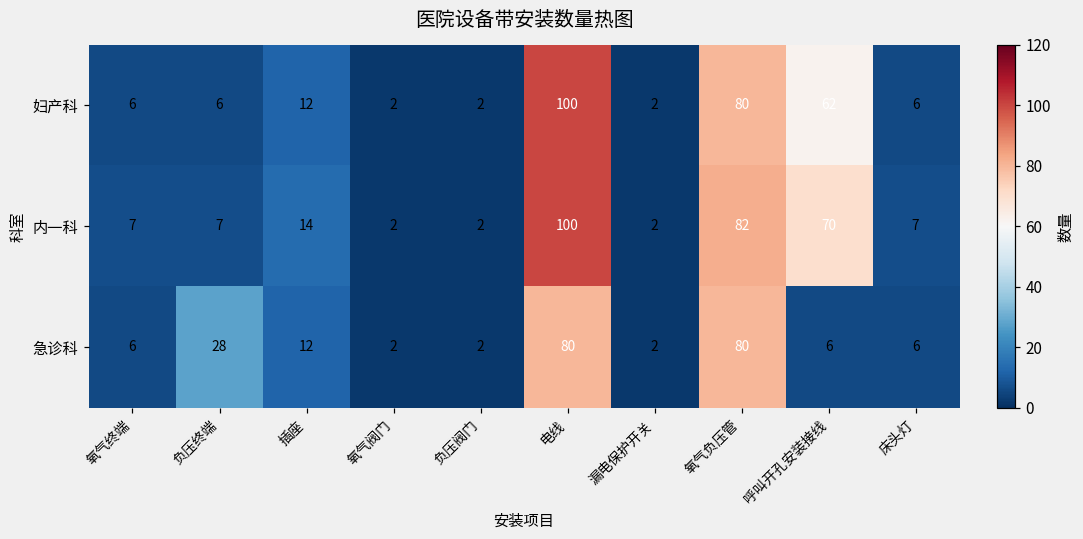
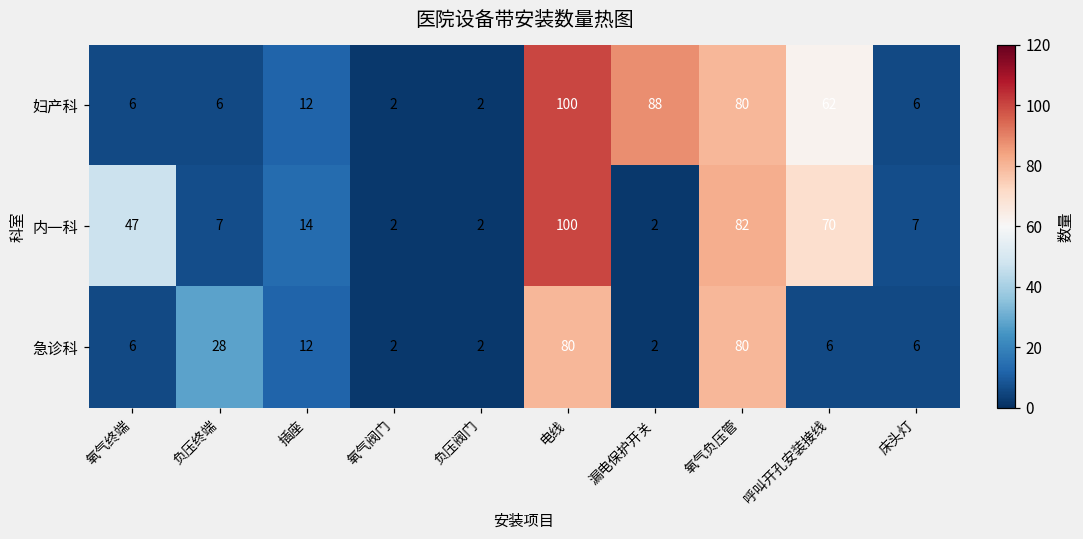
妇产科, 漏电保护开关: 2 -> 88
内一科, 氧气终端: 7 -> 47
